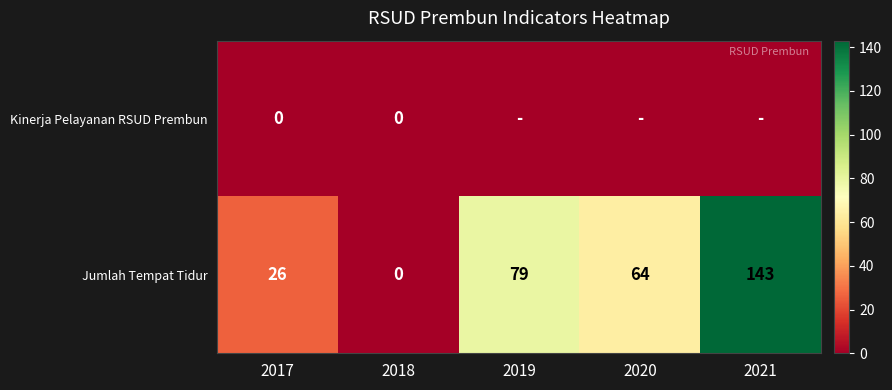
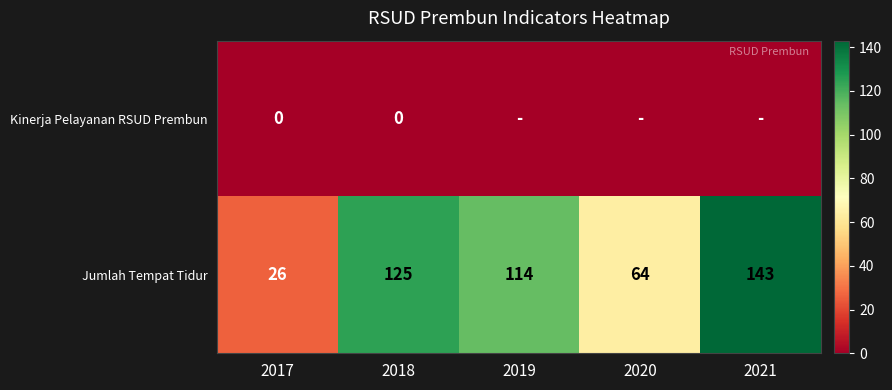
Jumlah Tempat Tidur, 2018: 0 -> 125
Jumlah Tempat Tidur, 2019: 79 -> 114
